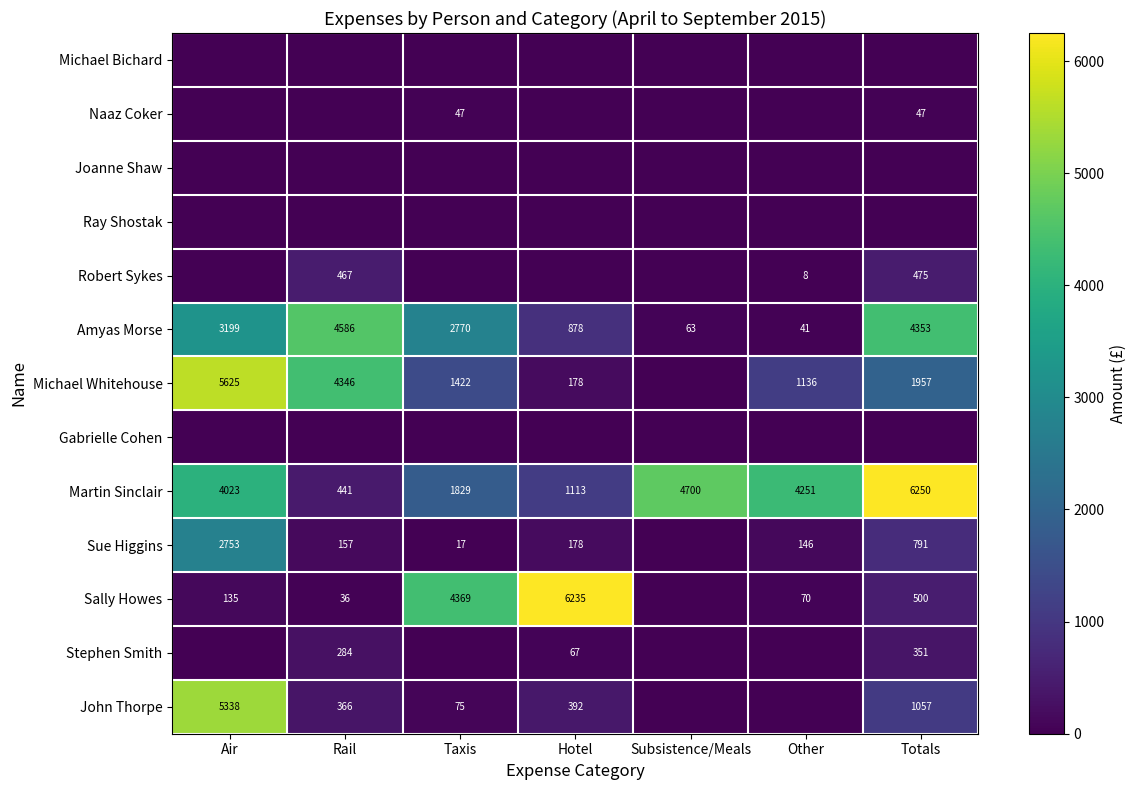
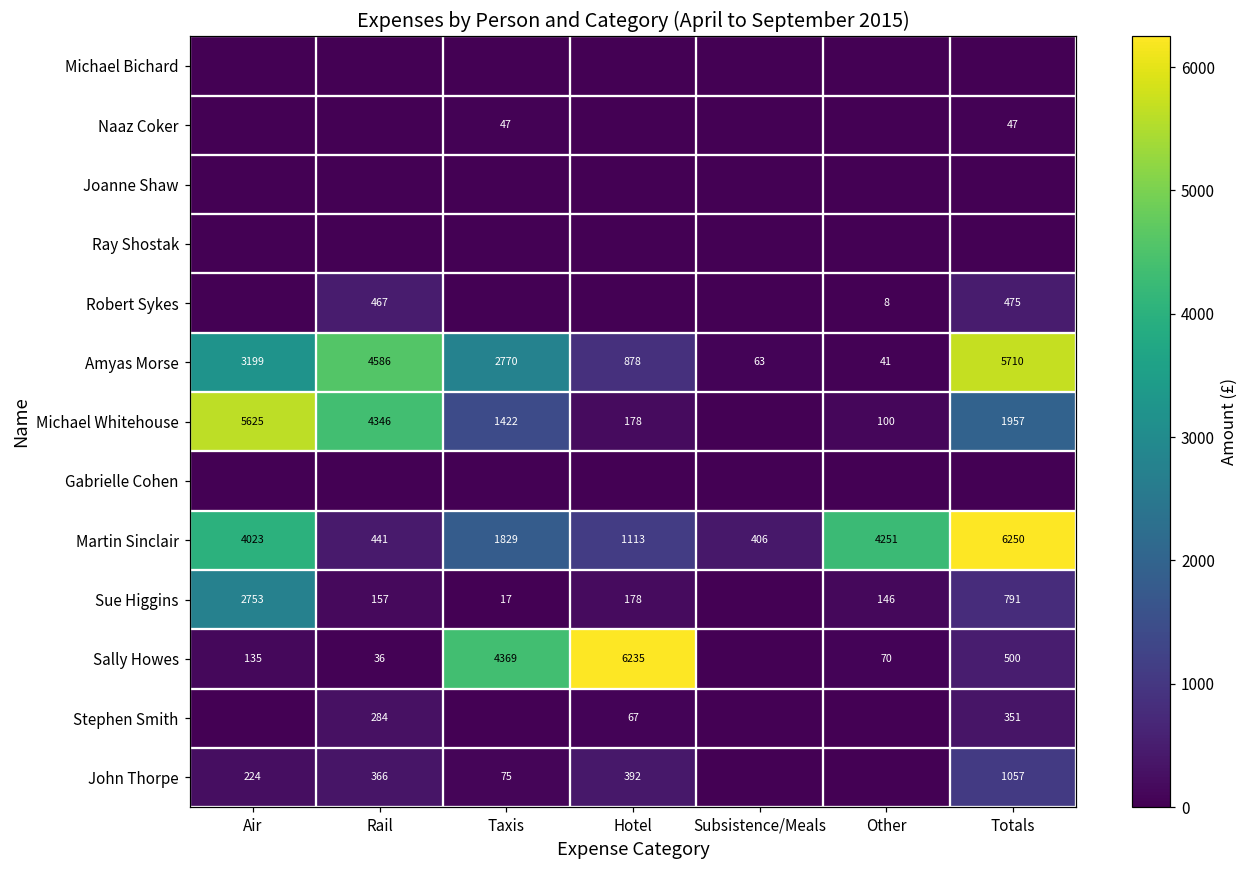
Amyas Morse, Totals: 4353 -> 5710
Michael Whitehouse, Other: 1136 -> 100
Martin Sinclair, Subsistence/Meals: 4700 -> 406
John Thorpe, Air: 5338 -> 224
